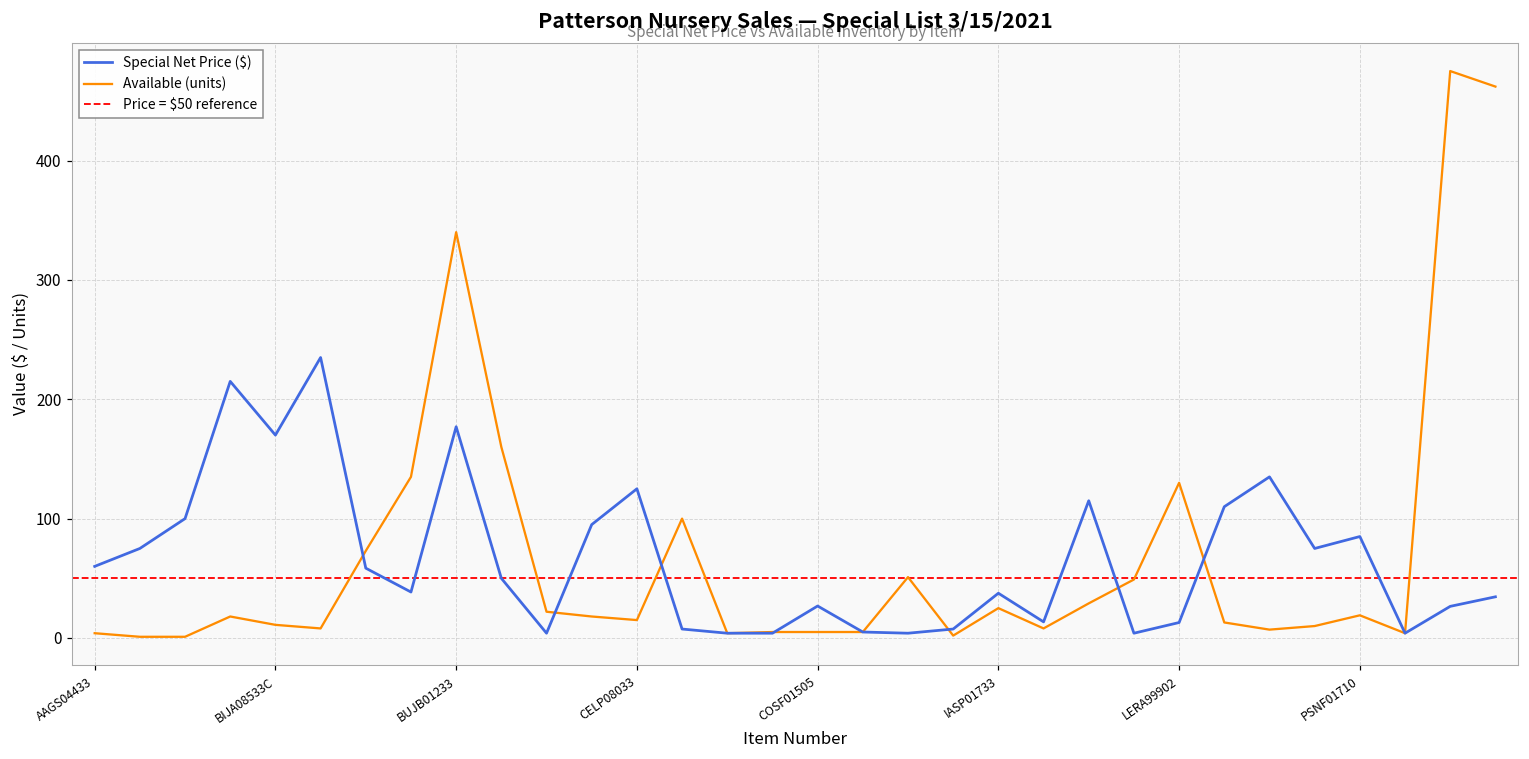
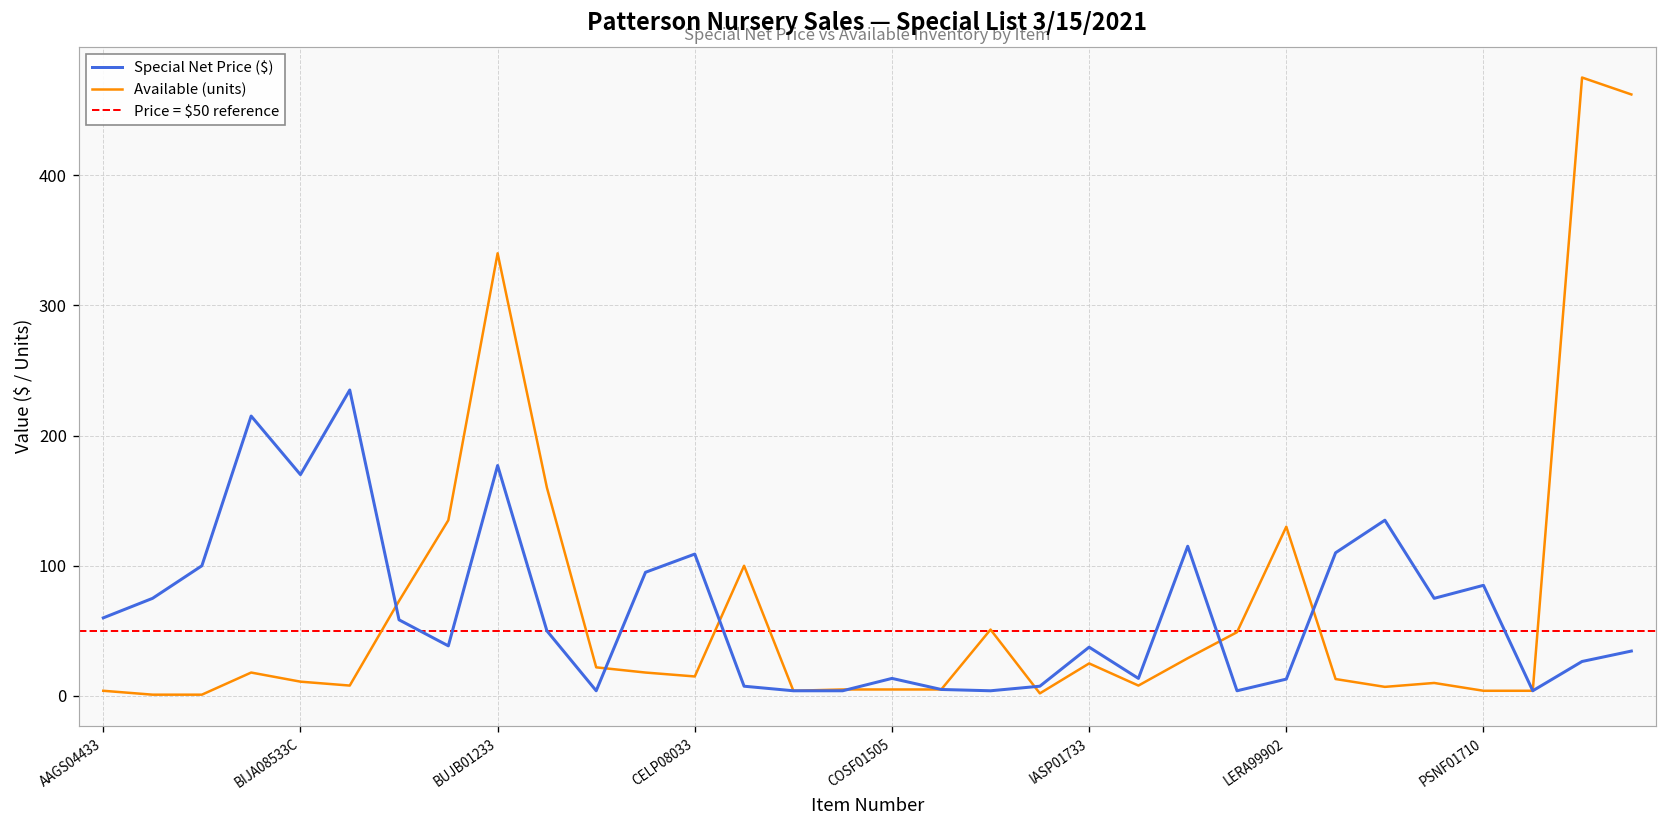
Special Net Price ($), CELP08033: 125 -> 109
Special Net Price ($), COSF01505: 27 -> 14
Available (units), PSNF01710: 19 -> 4
